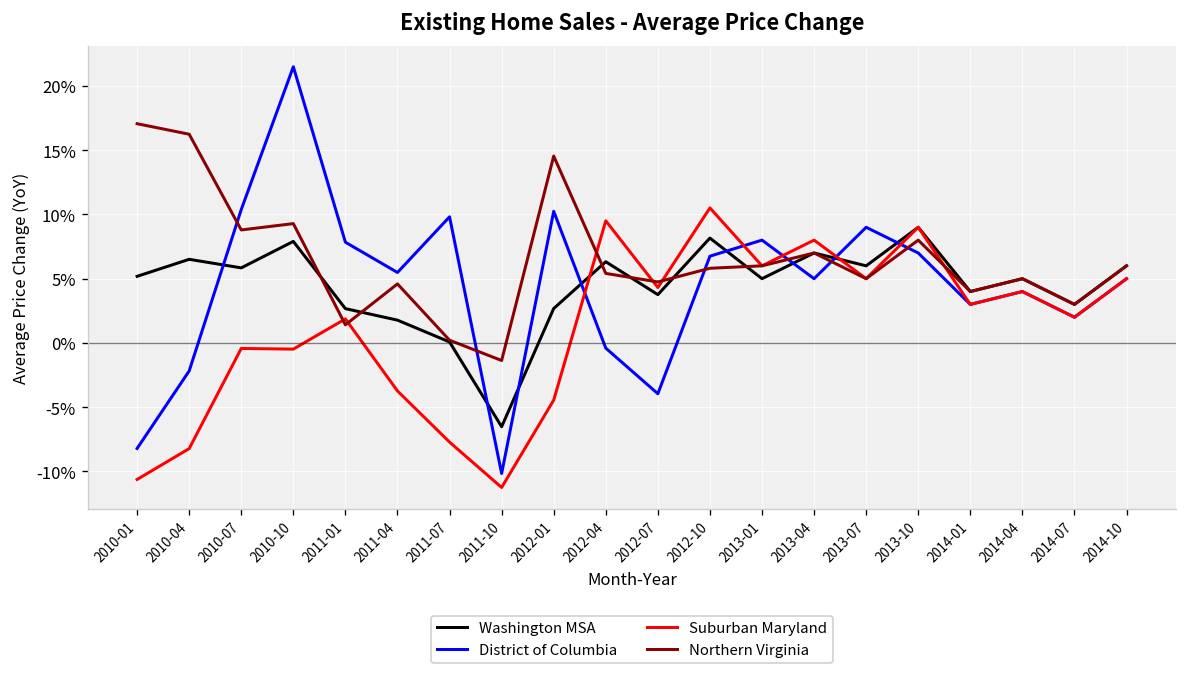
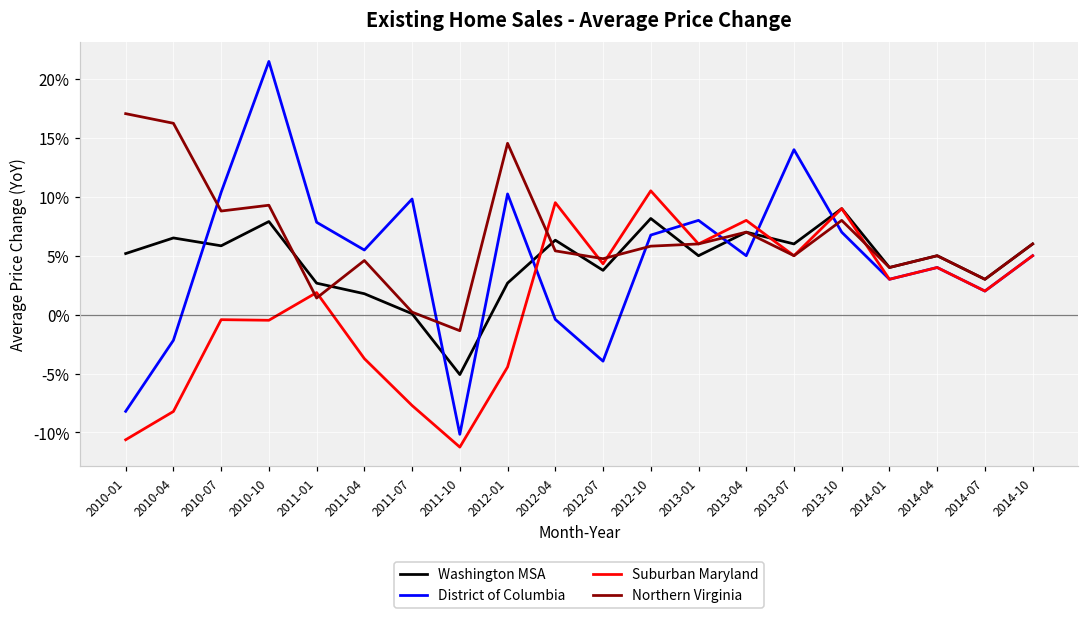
Washington MSA, 2011-10: -6.5% -> -5.1%
District of Columbia, 2013-07: 9.0% -> 14.0%
